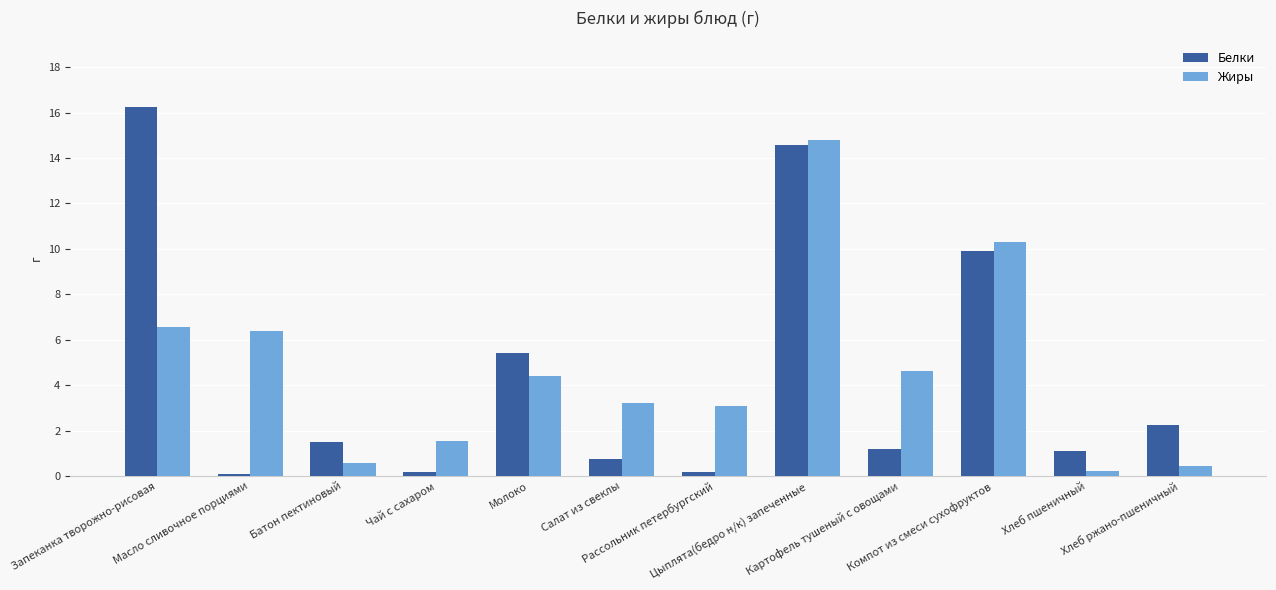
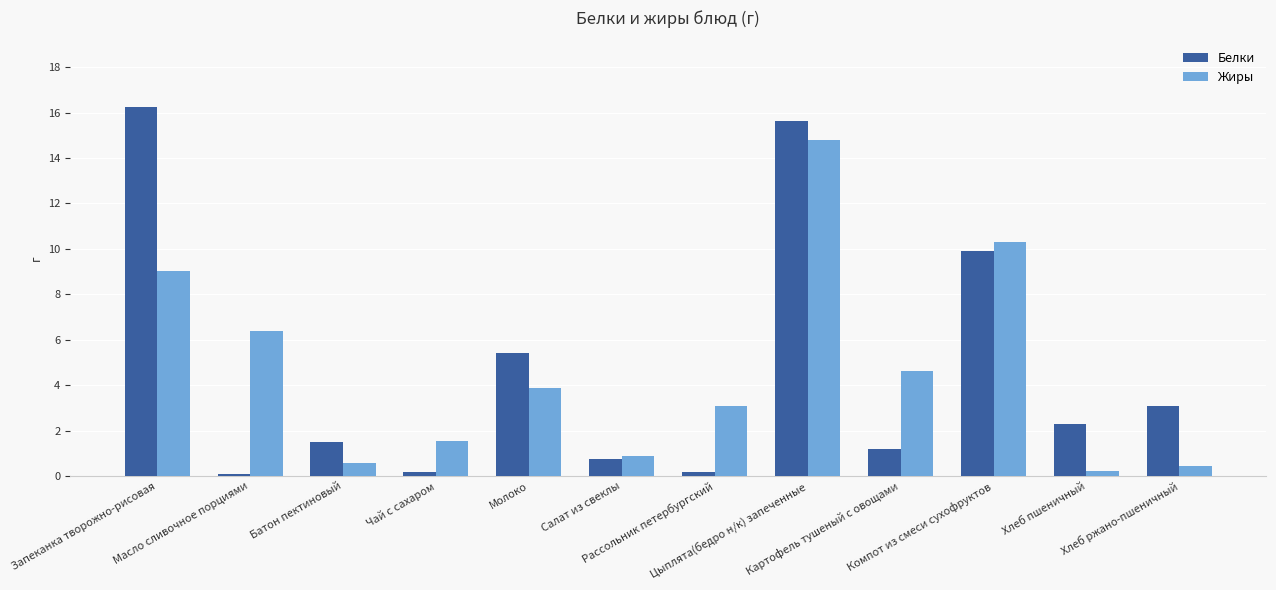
Жиры, Запеканка творожно-рисовая: 6.6 -> 9.0
Жиры, Молоко: 4.4 -> 3.9
Жиры, Салат из свеклы: 3.2 -> 0.9
Белки, Цыплята(бедро н/к) запеченные: 14.6 -> 15.6
Белки, Хлеб пшеничный: 1.1 -> 2.3
Белки, Хлеб ржано-пшеничный: 2.2 -> 3.1
